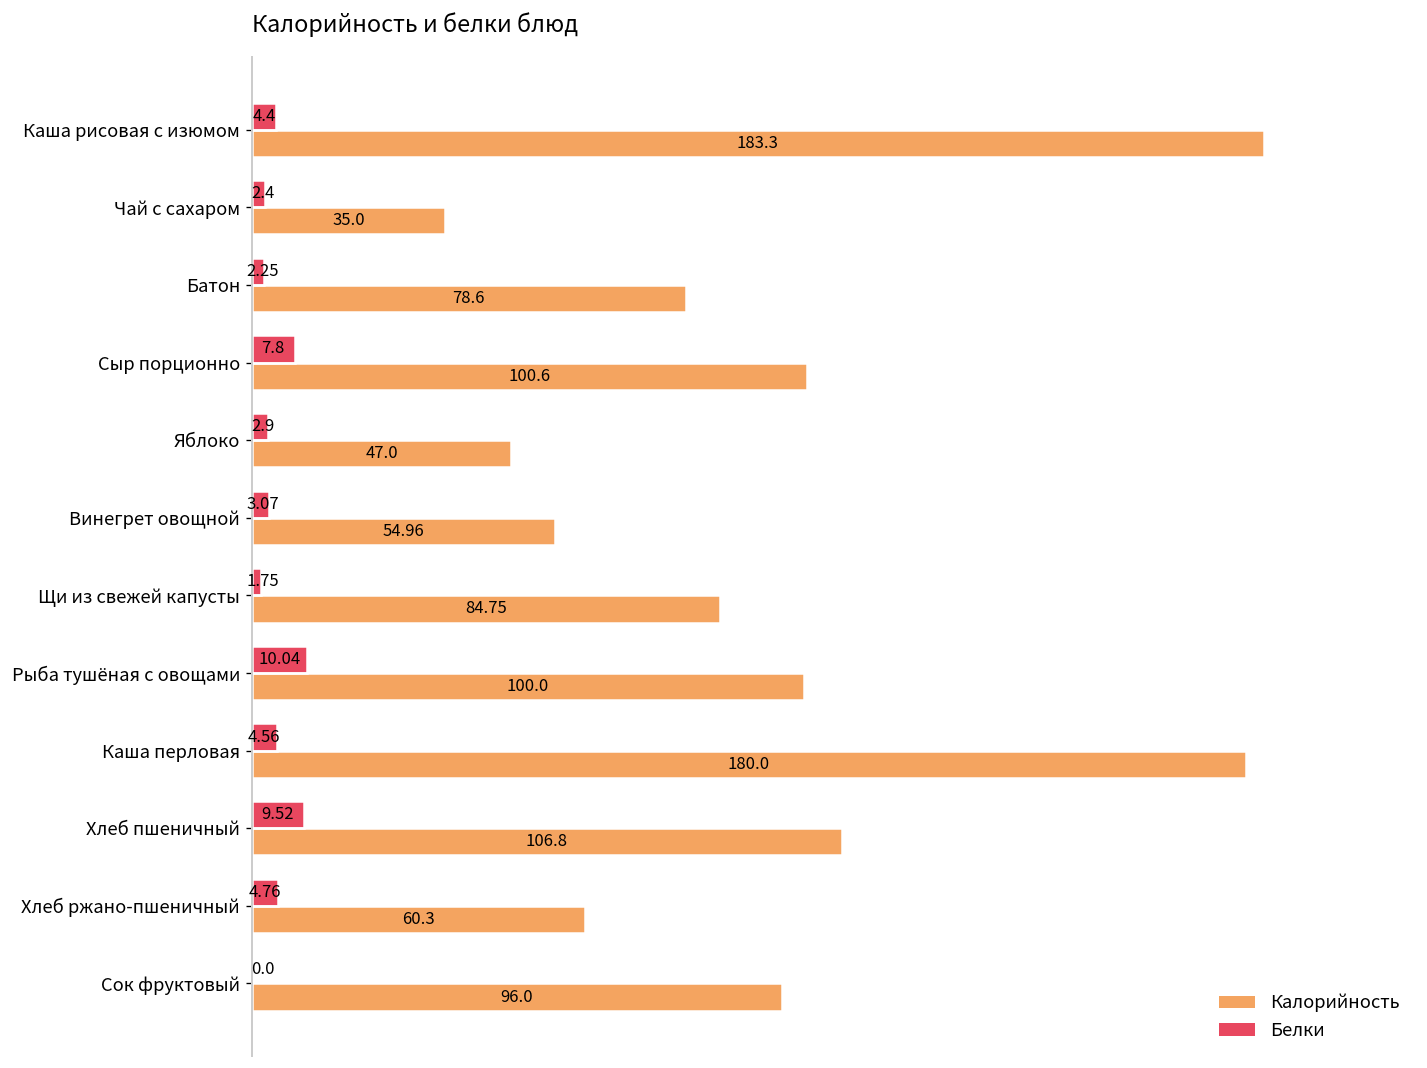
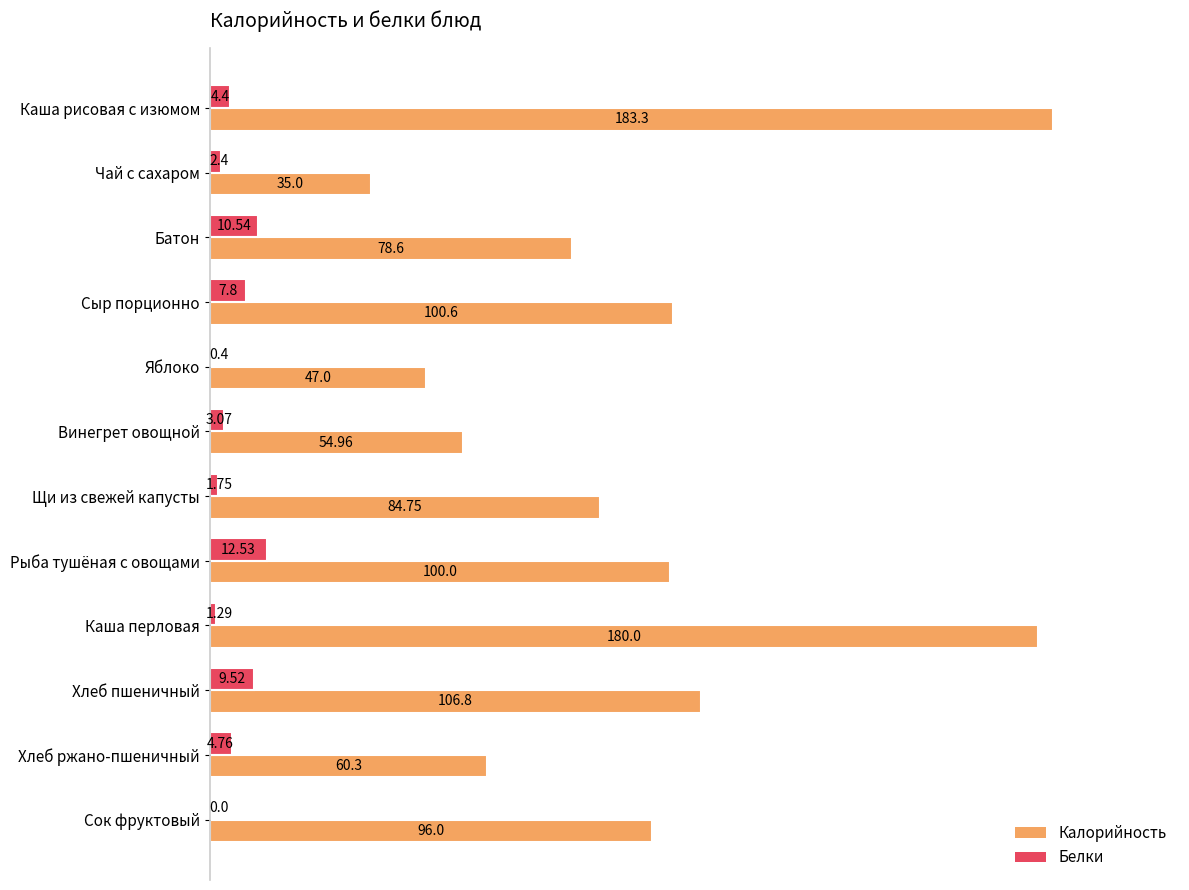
Белки, Батон: 2.25 -> 10.54
Белки, Яблоко: 2.9 -> 0.4
Белки, Рыба тушёная с овощами: 10.04 -> 12.53
Белки, Каша перловая: 4.56 -> 1.29
